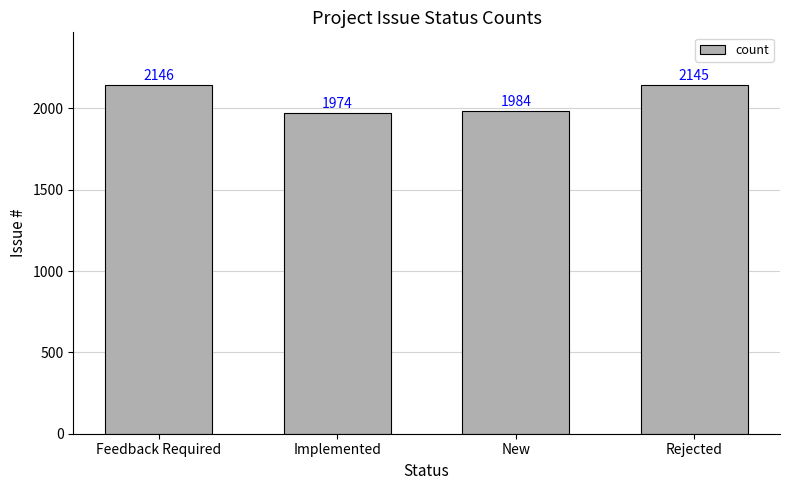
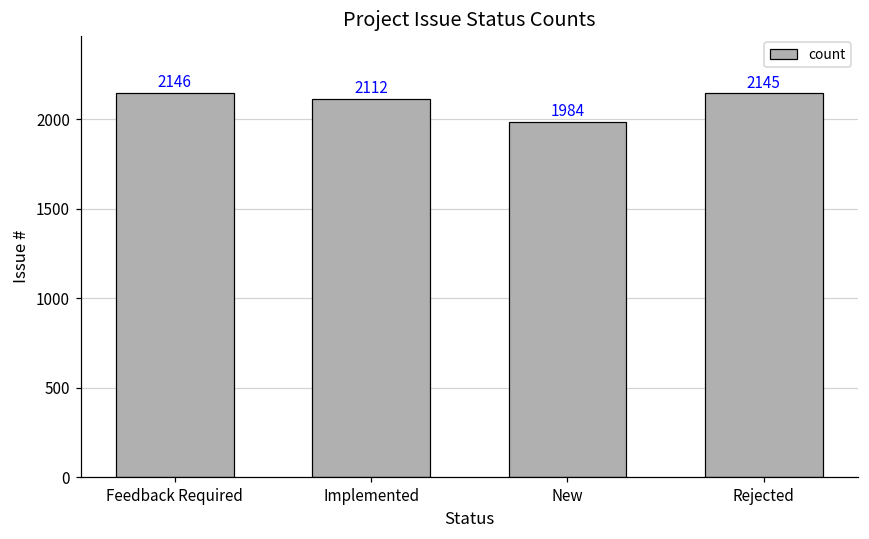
Implemented: 1974 -> 2112
